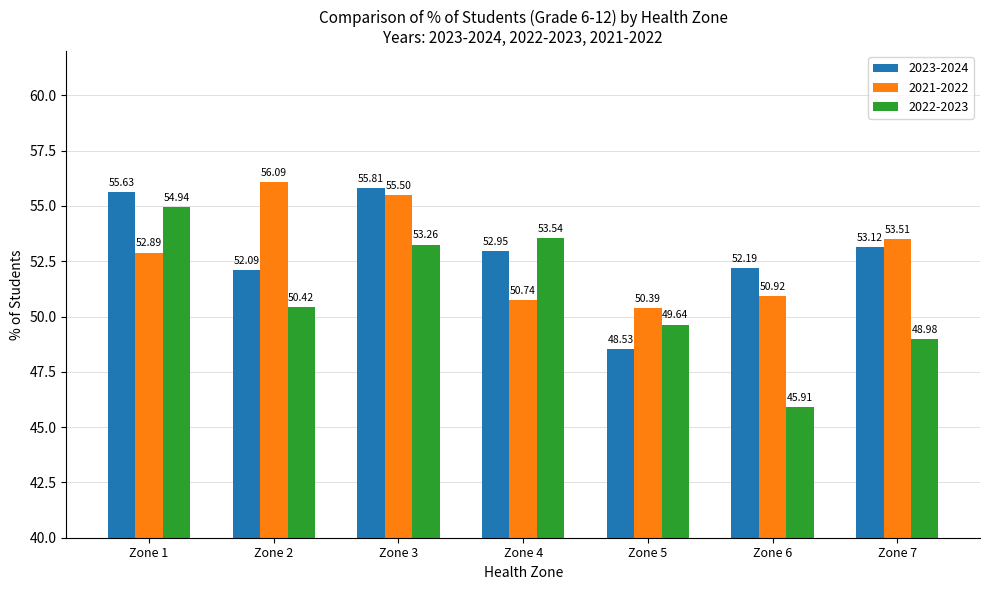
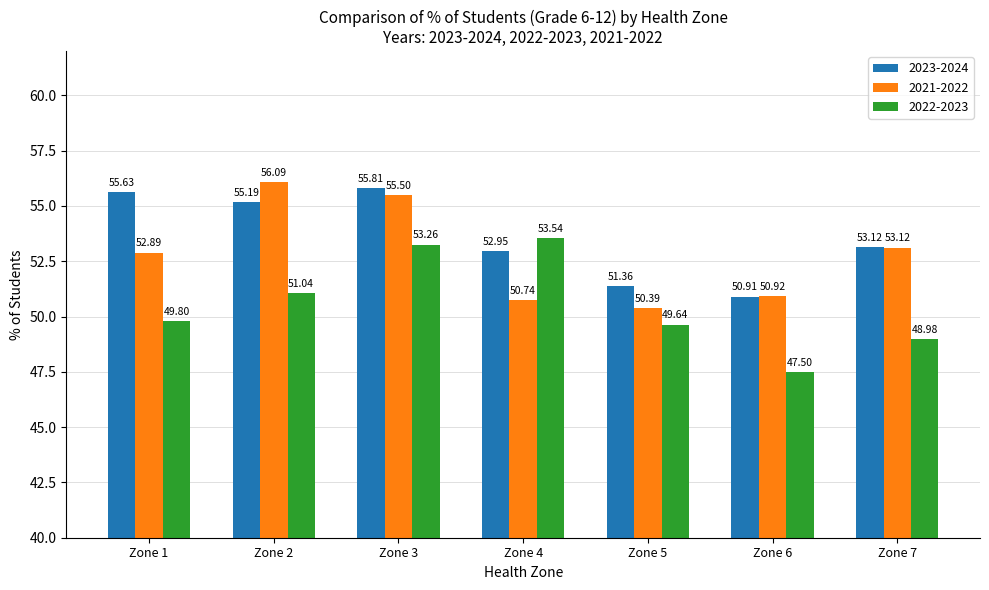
2022-2023, Zone 1: 54.94 -> 49.80
2023-2024, Zone 2: 52.09 -> 55.19
2022-2023, Zone 2: 50.42 -> 51.04
2023-2024, Zone 5: 48.53 -> 51.36
2023-2024, Zone 6: 52.19 -> 50.91
2022-2023, Zone 6: 45.91 -> 47.50
2021-2022, Zone 7: 53.51 -> 53.12
